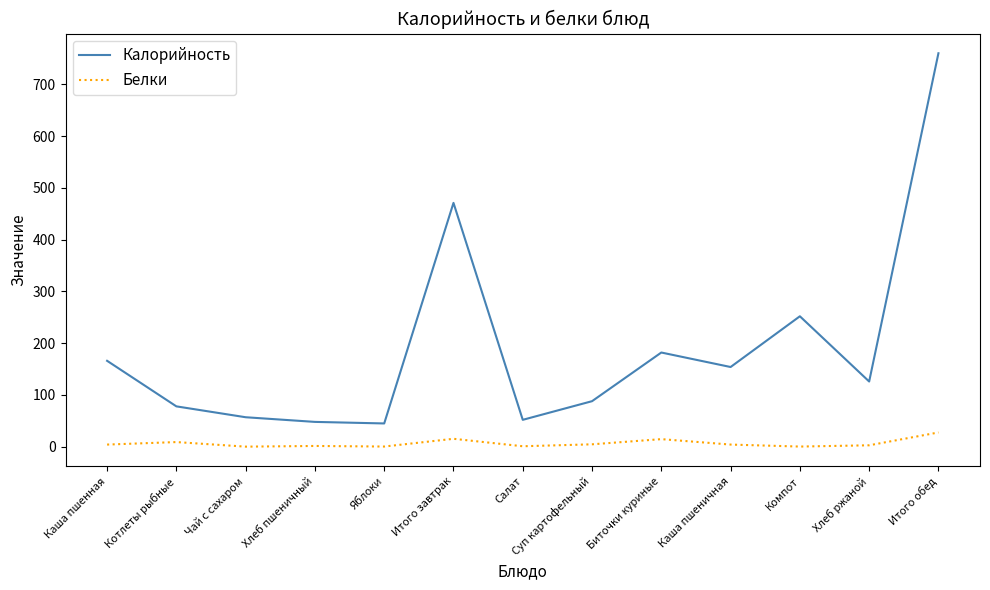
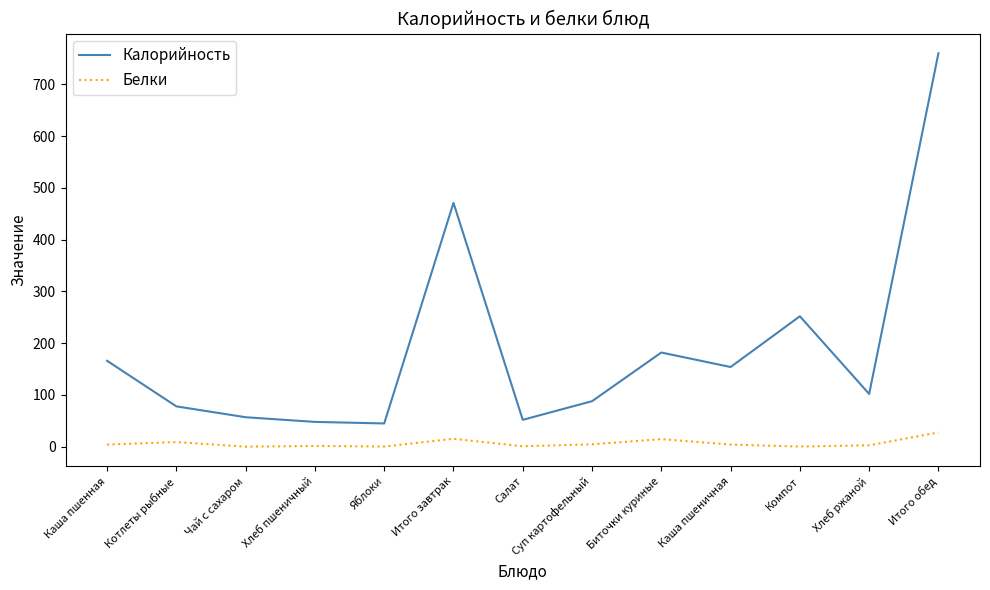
Калорийность, Хлеб ржаной: 130 -> 100
